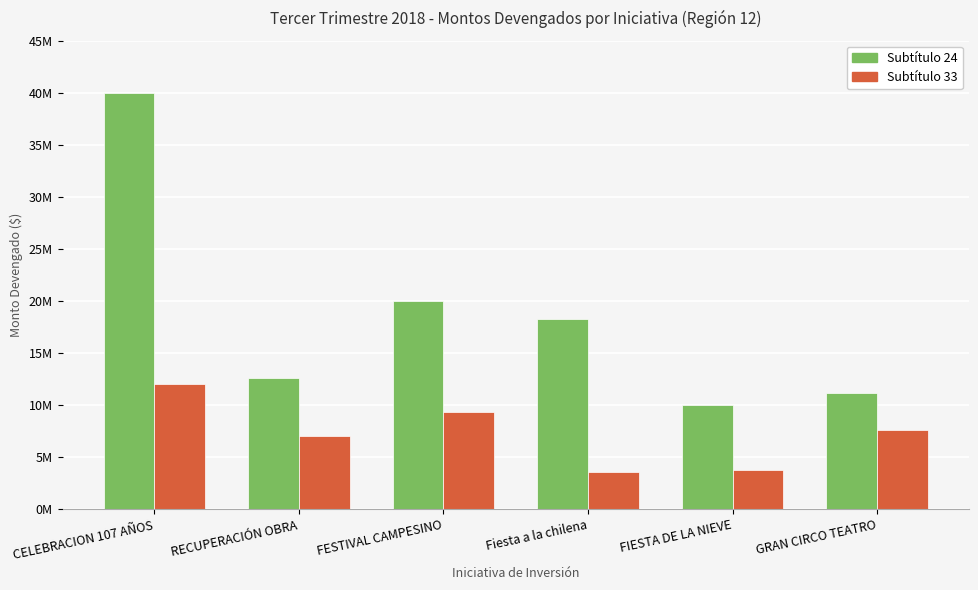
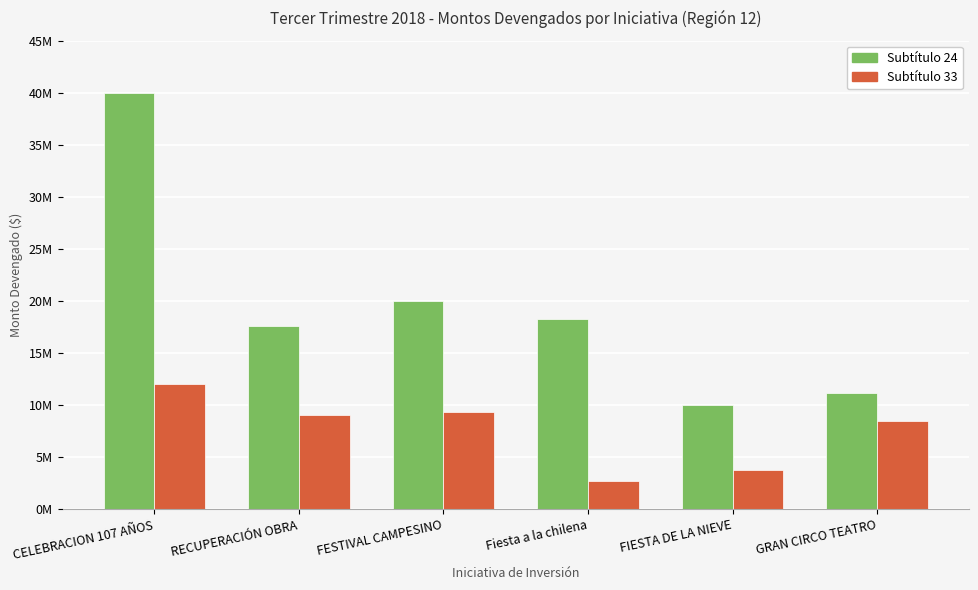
Subtítulo 24, RECUPERACIÓN OBRA: 12600000 -> 17600000
Subtítulo 33, RECUPERACIÓN OBRA: 7100000 -> 9000000
Subtítulo 33, Fiesta a la chilena: 3600000 -> 2700000
Subtítulo 33, GRAN CIRCO TEATRO: 7600000 -> 8500000
